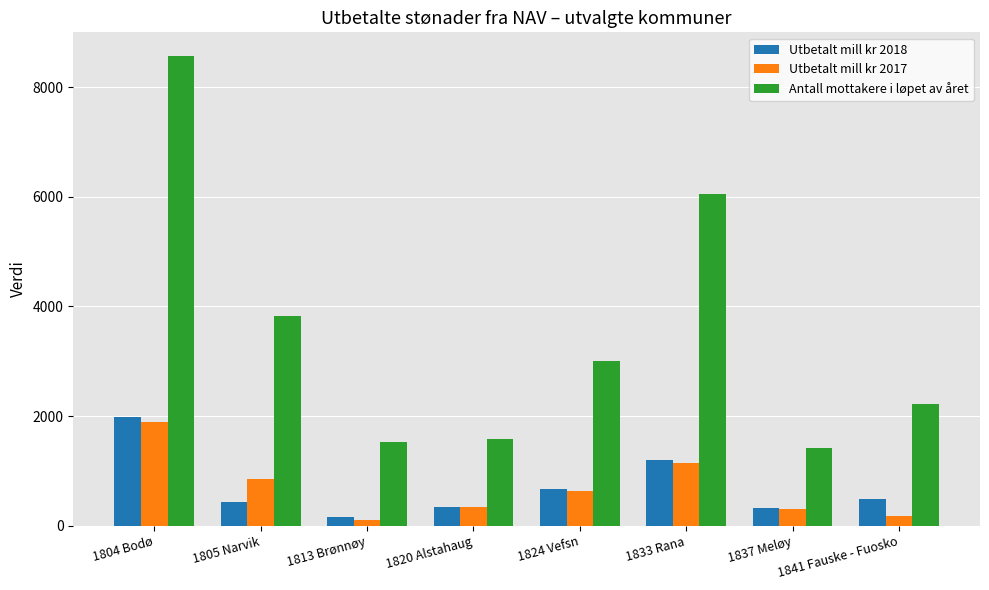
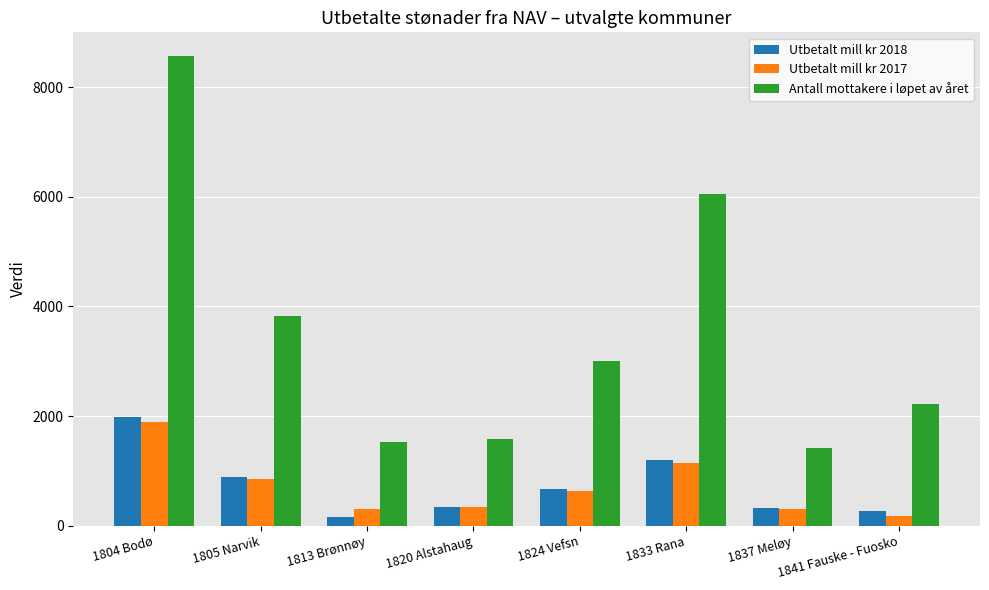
Utbetalt mill kr 2018, 1805 Narvik: 400 -> 900
Utbetalt mill kr 2017, 1813 Brønnøy: 100 -> 300
Utbetalt mill kr 2018, 1841 Fauske - Fuosko: 500 -> 300
